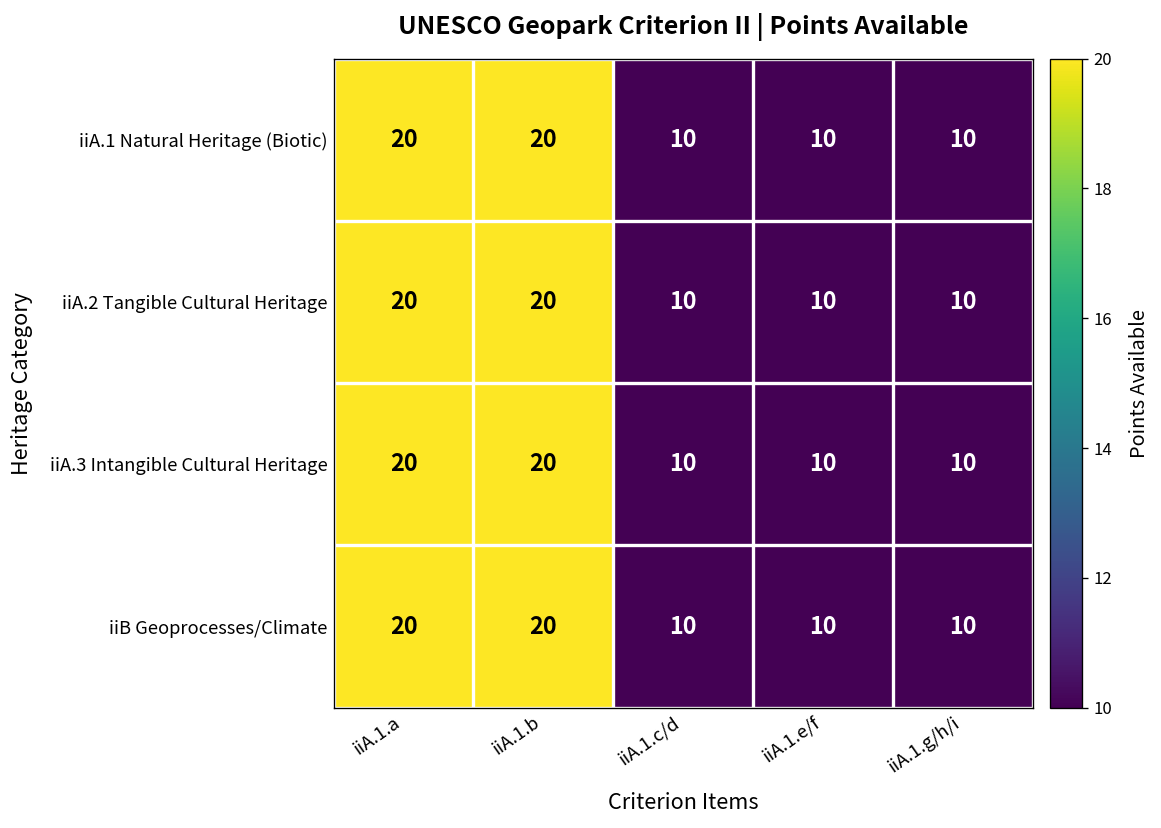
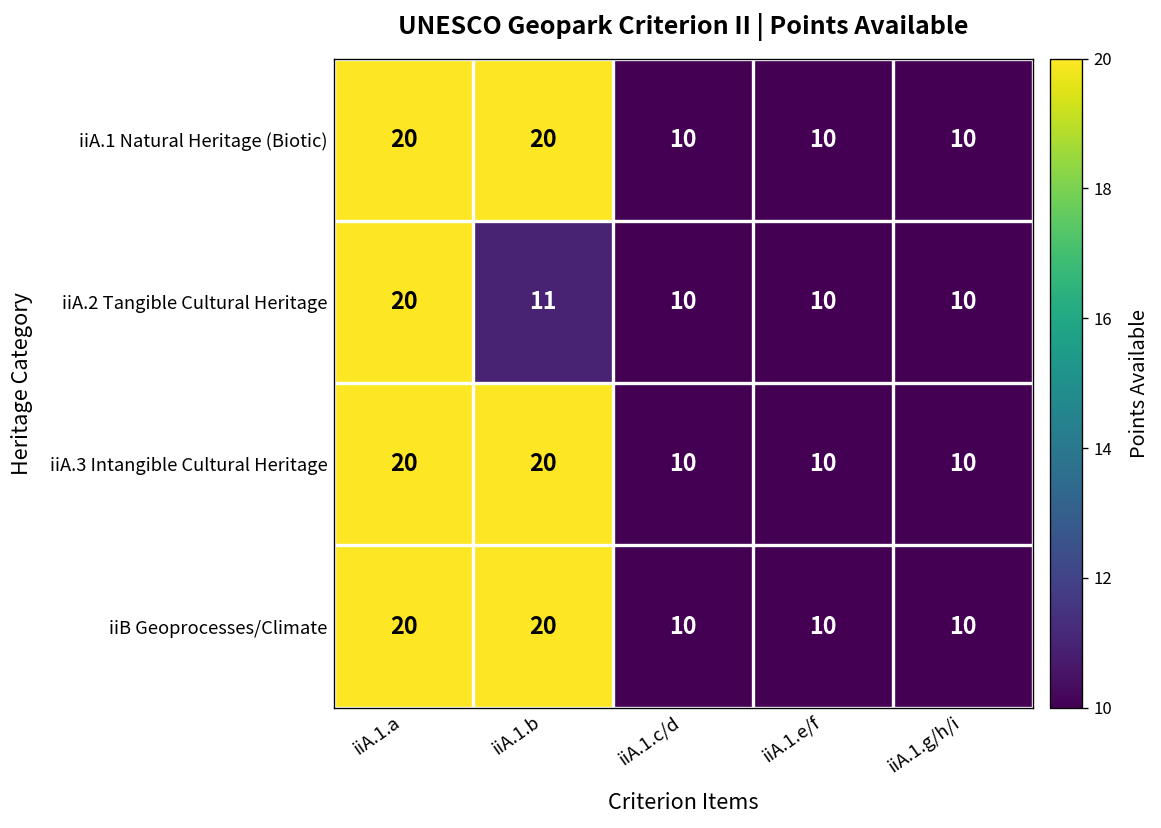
iiA.2 Tangible Cultural Heritage, iiA.1.b: 20 -> 11
